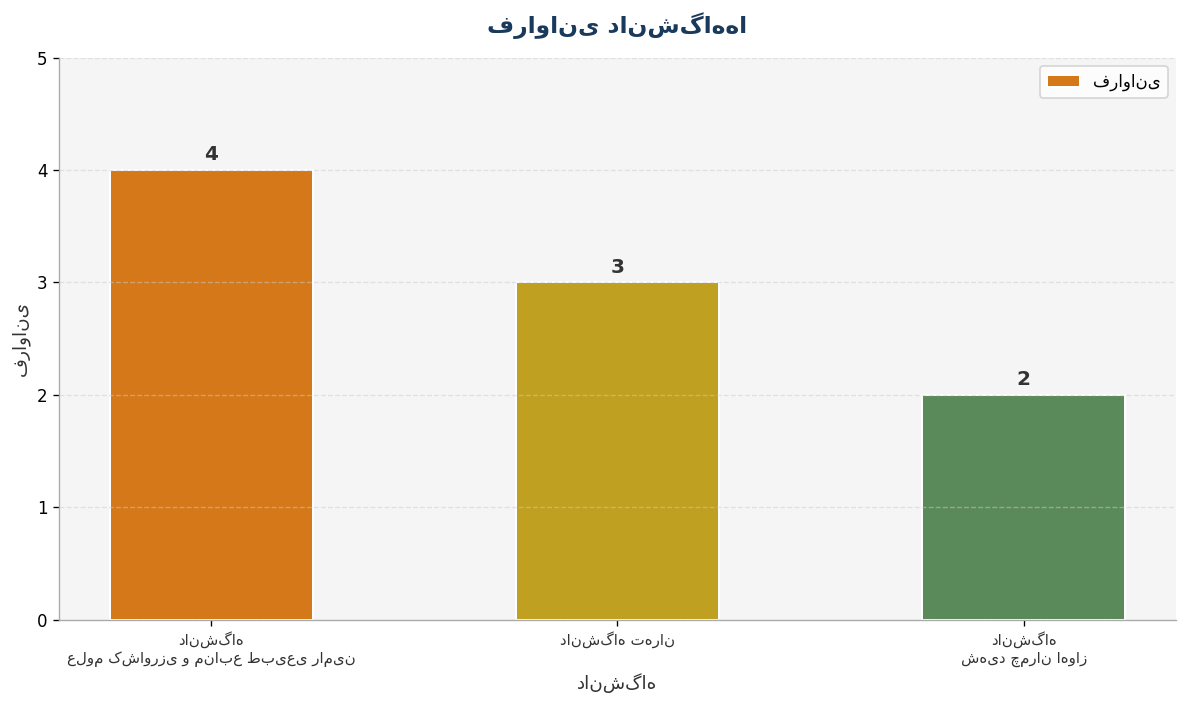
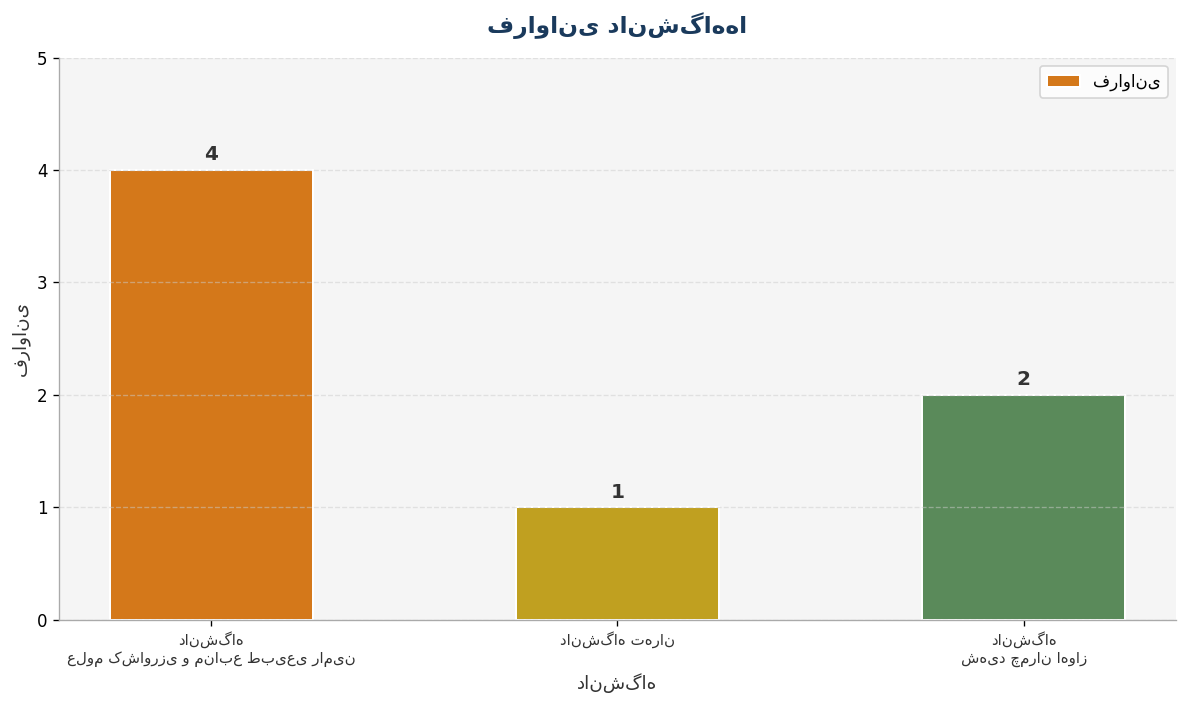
دانشگاه تهران: 3 -> 1
